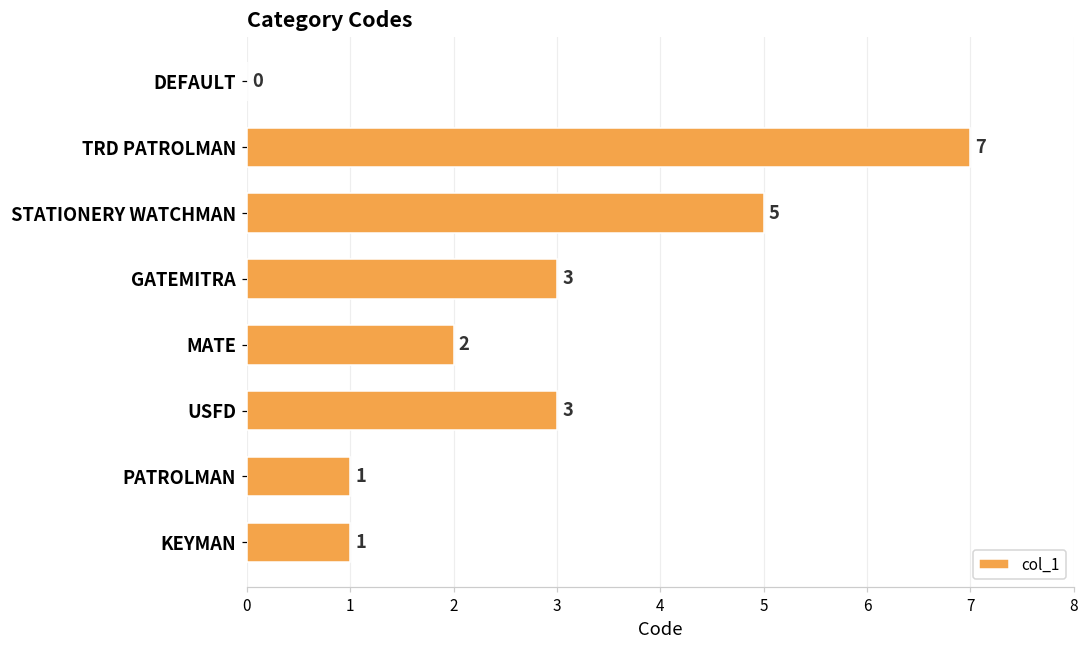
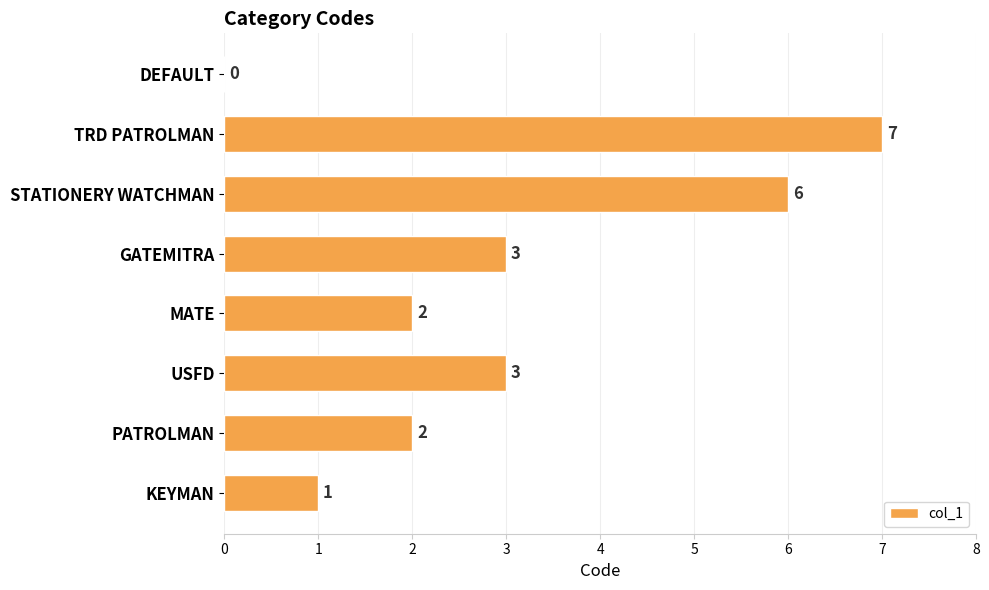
STATIONERY WATCHMAN: 5 -> 6
PATROLMAN: 1 -> 2
